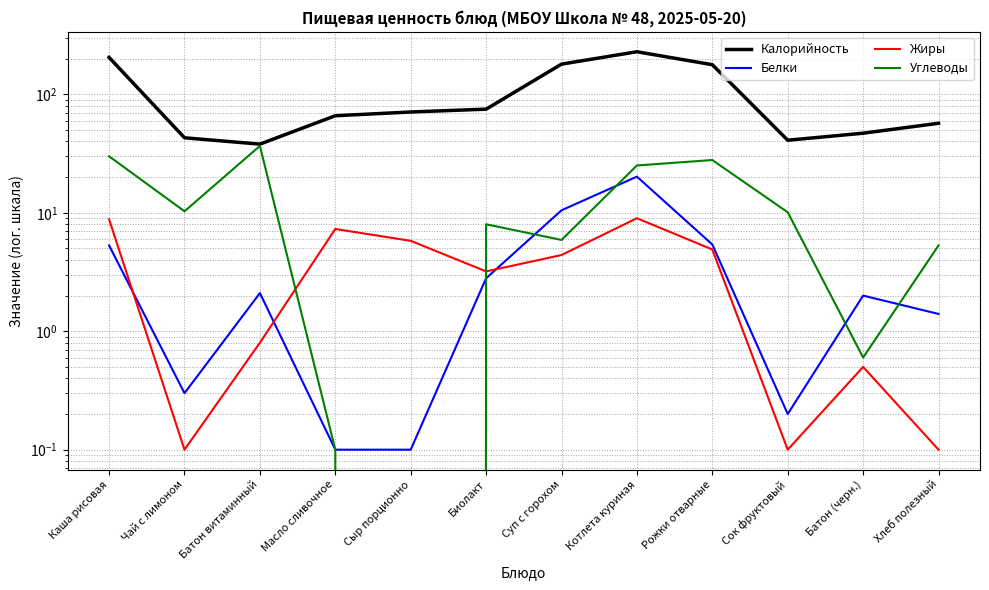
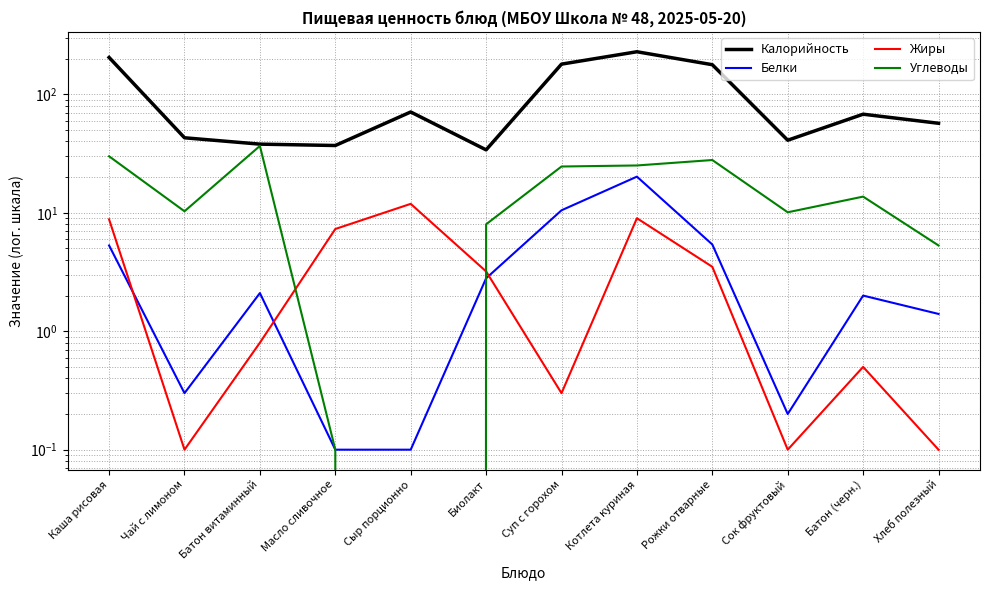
Калорийность, Масло сливочное: 70 -> 37
Жиры, Сыр порционно: 6 -> 12
Калорийность, Биолакт: 80 -> 34
Жиры, Суп с горохом: 4.4 -> 0.3
Углеводы, Суп с горохом: 6 -> 25
Жиры, Рожки отварные: 4.9 -> 3.5
Калорийность, Батон (черн.): 47 -> 70
Углеводы, Батон (черн.): 0.6 -> 14
